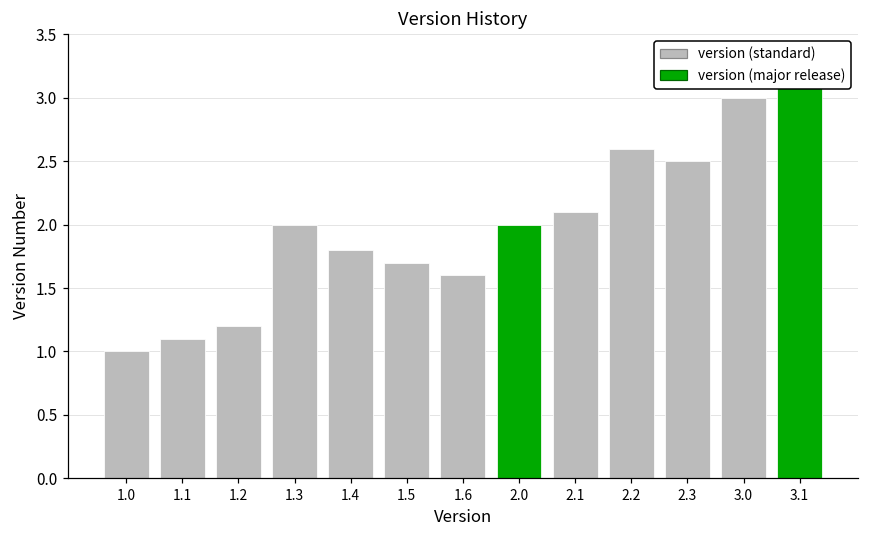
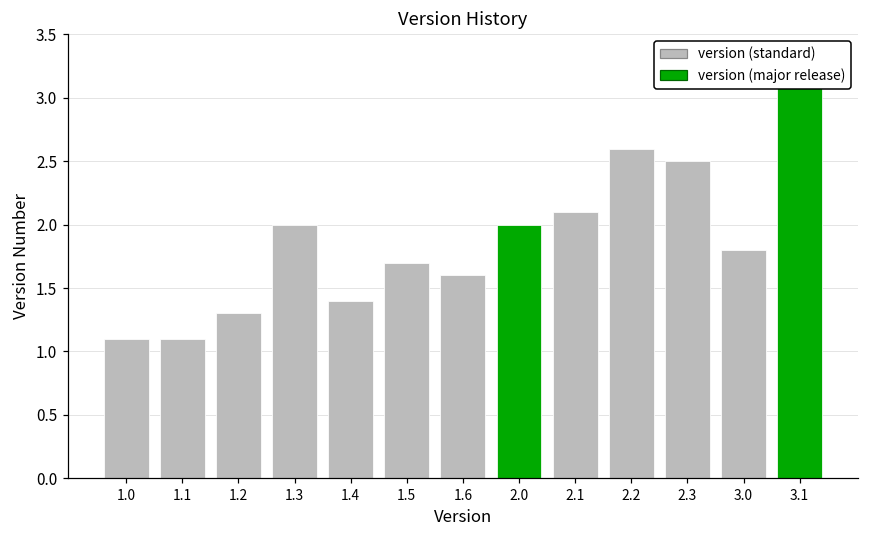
1.0: 1.0 -> 1.1
1.2: 1.2 -> 1.3
1.4: 1.8 -> 1.4
3.0: 3.0 -> 1.8
